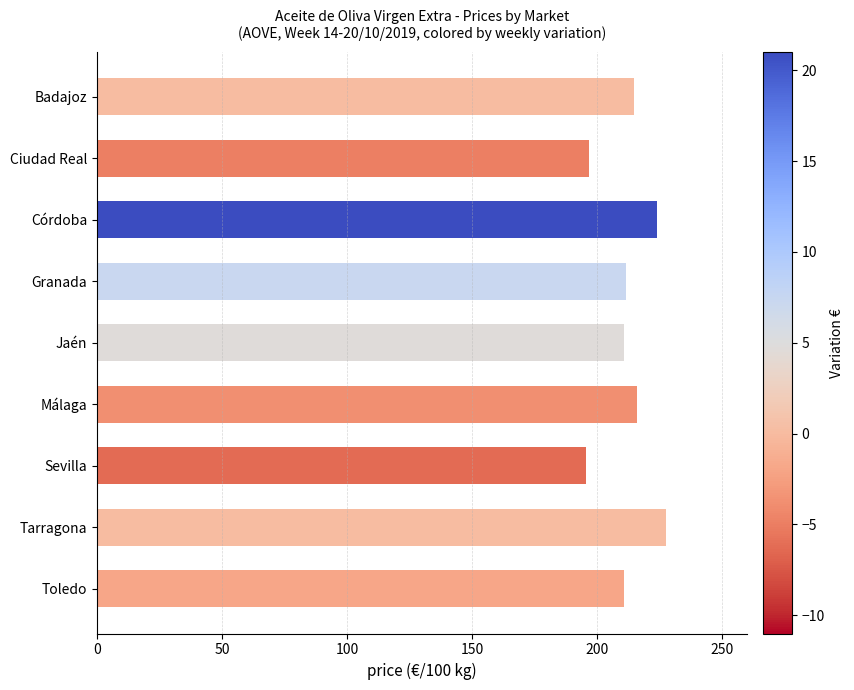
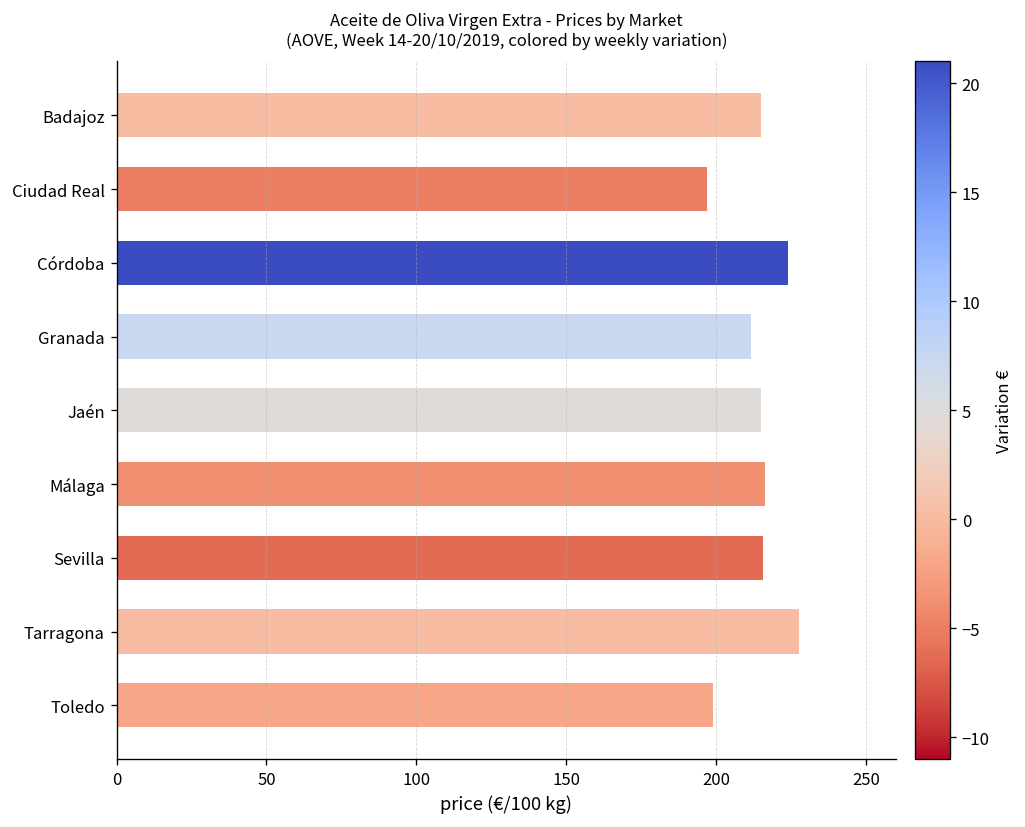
Jaén: 211 -> 215
Sevilla: 196 -> 216
Toledo: 211 -> 199
